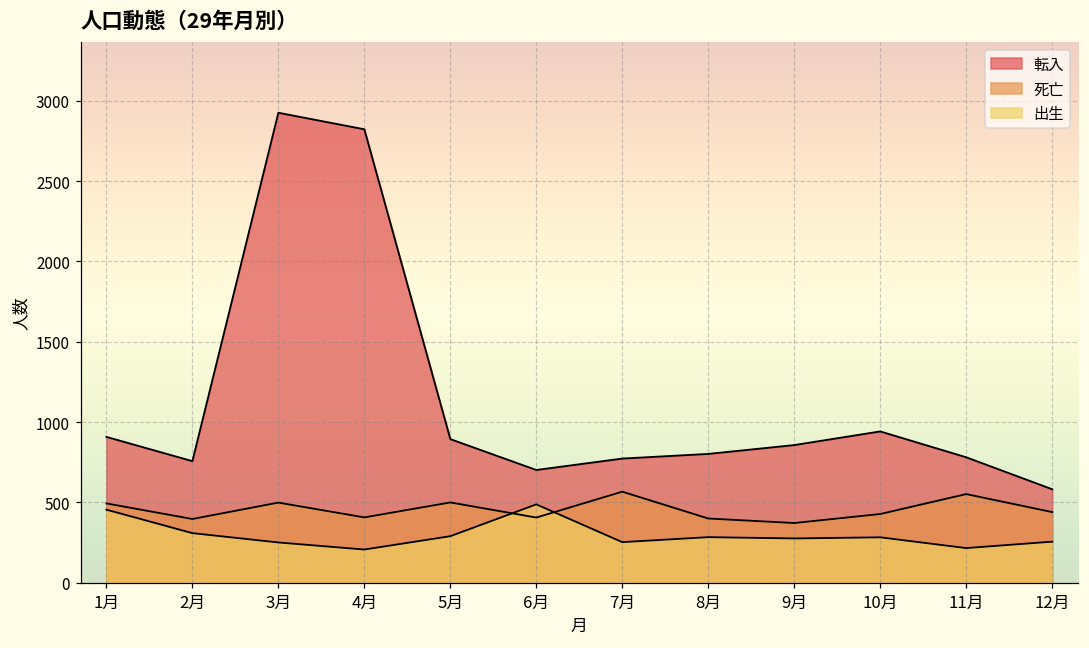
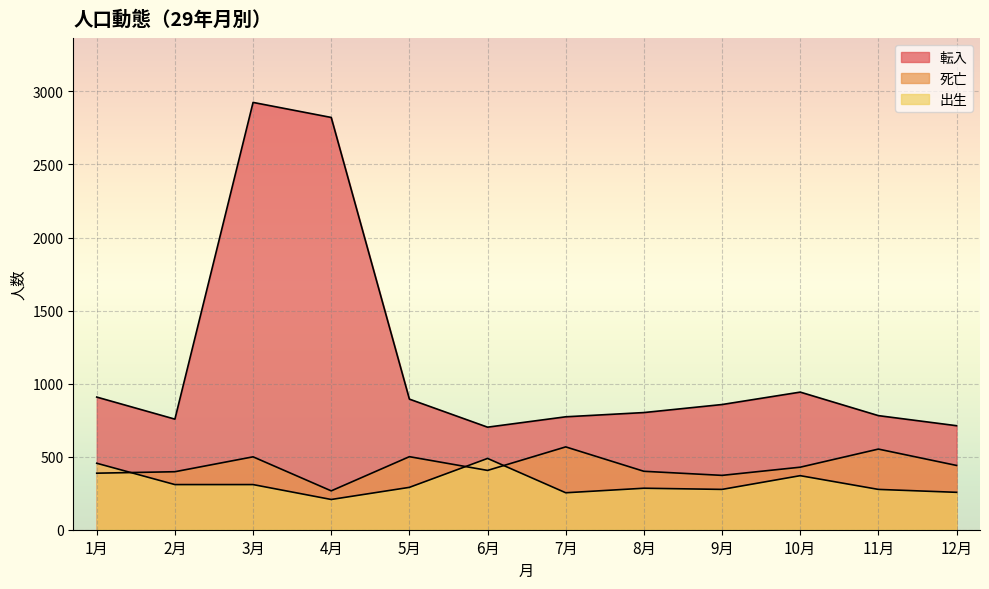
死亡, 1月: 490 -> 390
出生, 3月: 250 -> 310
死亡, 4月: 410 -> 270
出生, 10月: 280 -> 370
出生, 11月: 220 -> 280
転入, 12月: 580 -> 710
